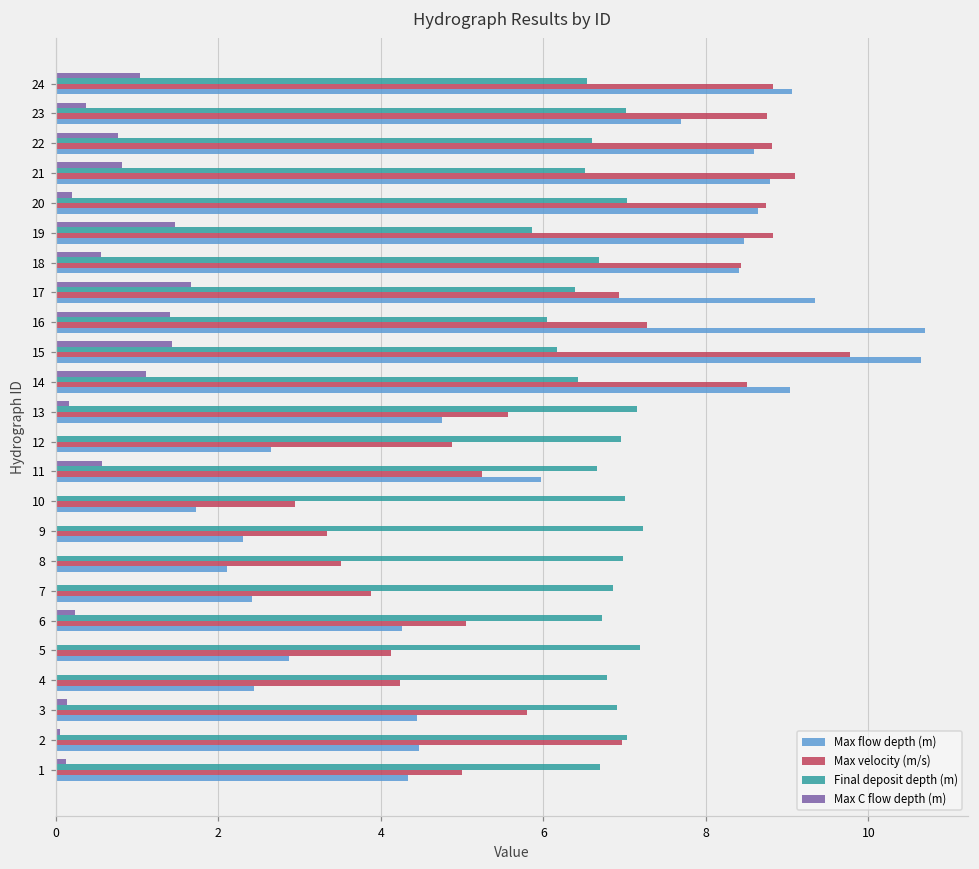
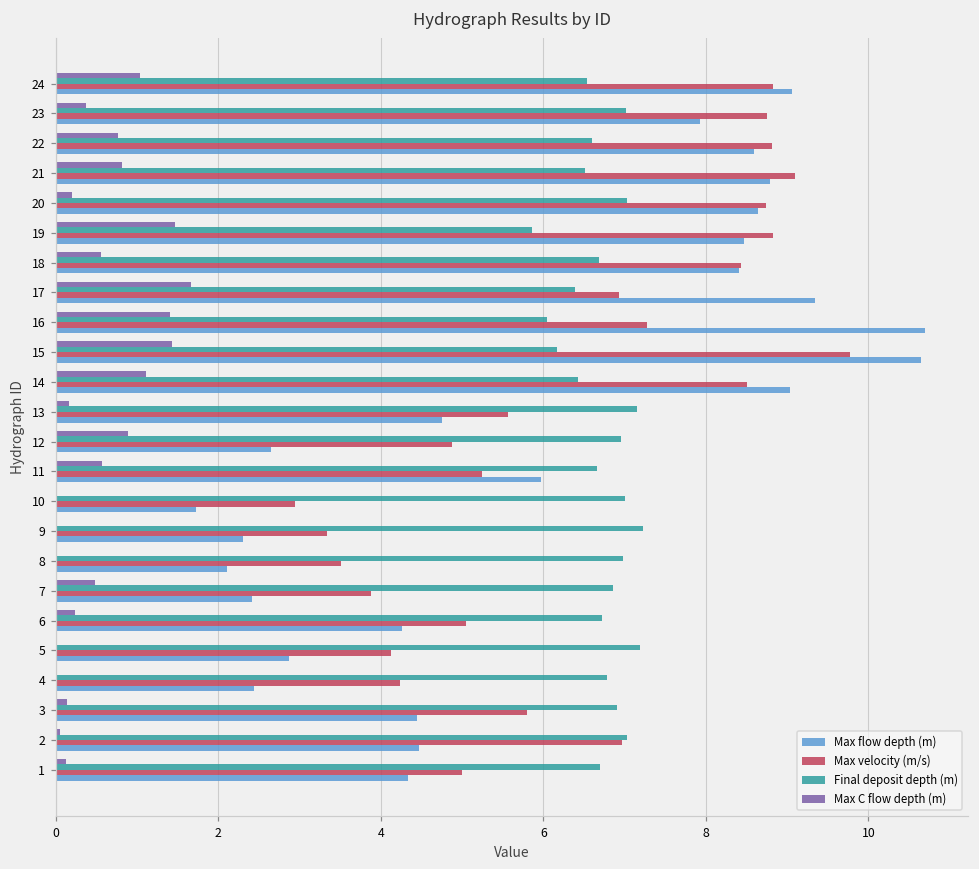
Max flow depth (m), 23: 7.7 -> 7.9
Max C flow depth (m), 12: 0.0 -> 0.9
Max C flow depth (m), 7: 0.0 -> 0.5
